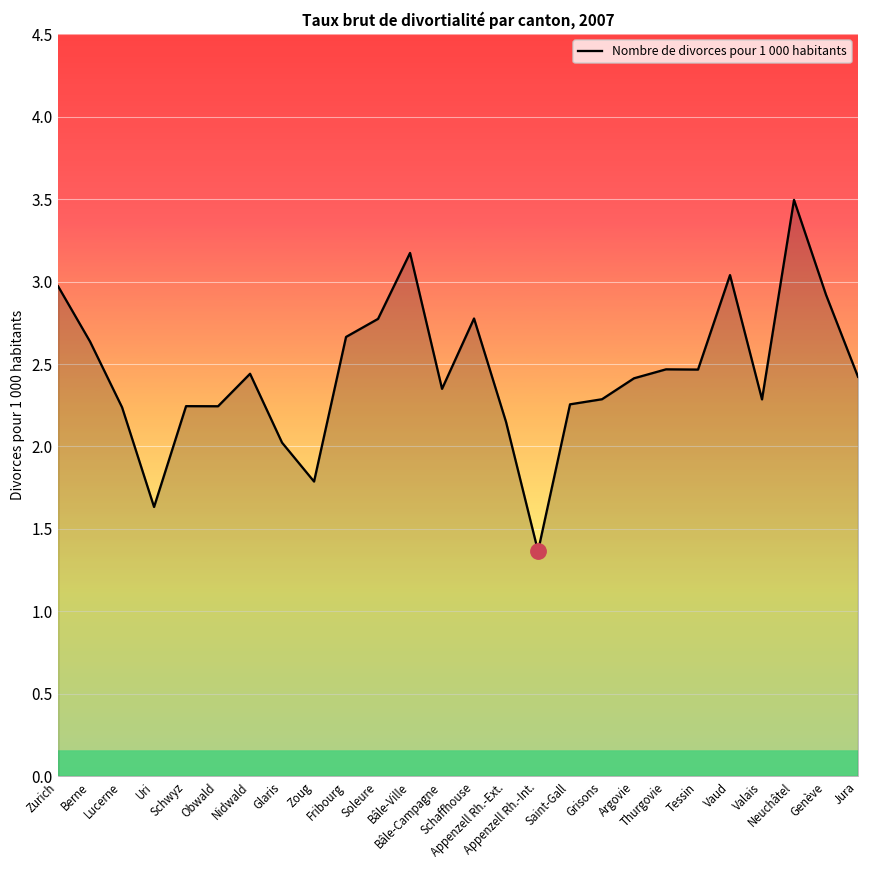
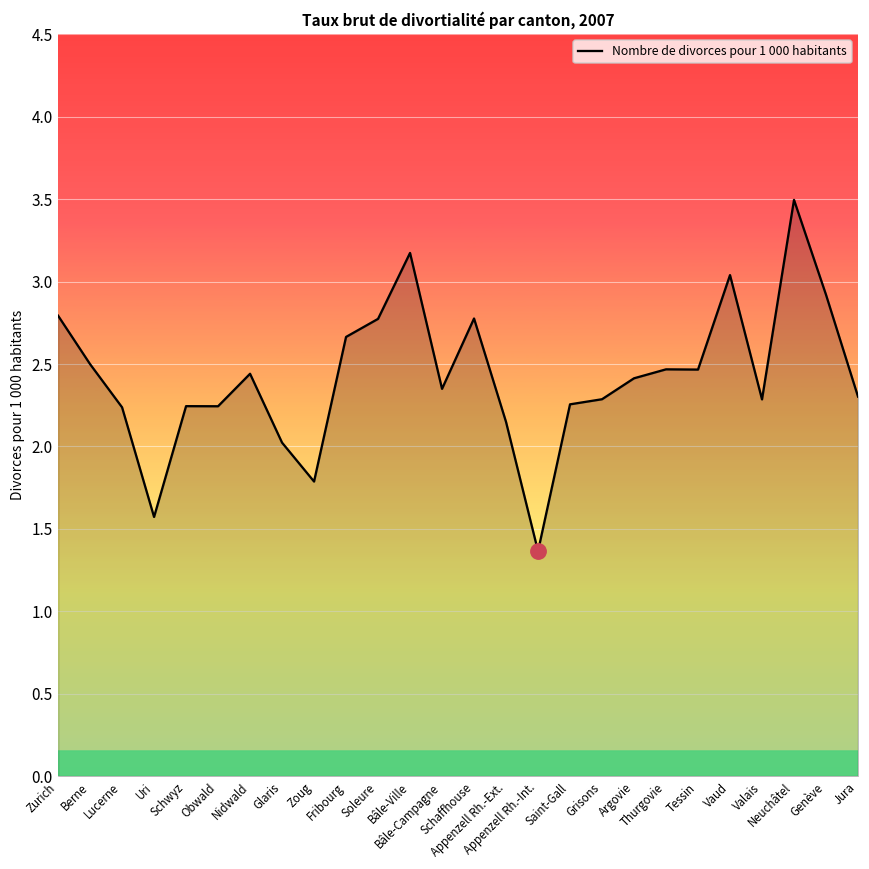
Nombre de divorces pour 1 000 habitants, Zurich: 2.97 -> 2.79
Nombre de divorces pour 1 000 habitants, Berne: 2.64 -> 2.50
Nombre de divorces pour 1 000 habitants, Uri: 1.63 -> 1.57
Nombre de divorces pour 1 000 habitants, Jura: 2.42 -> 2.30
